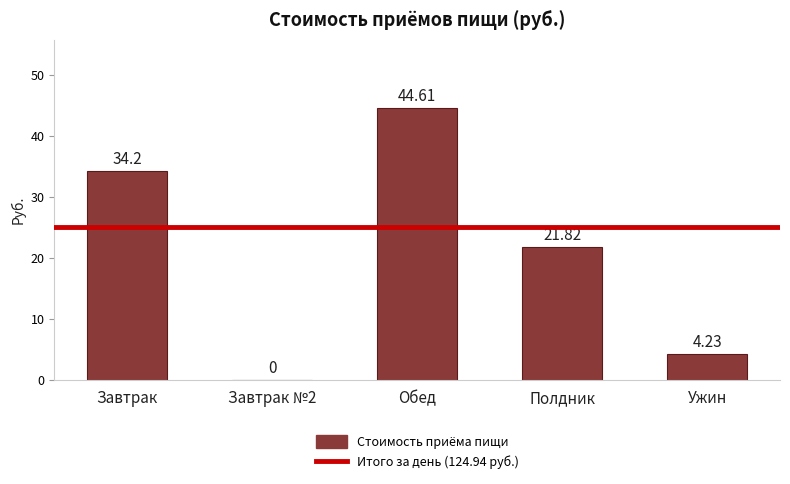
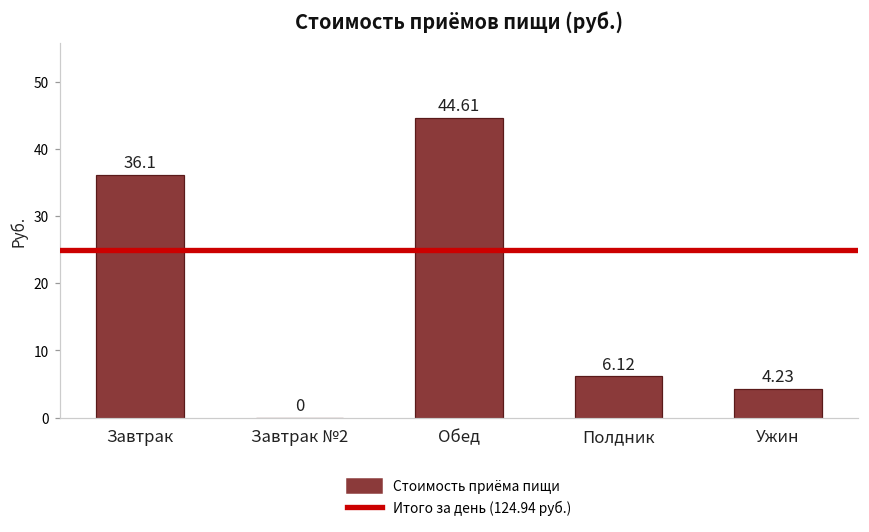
Завтрак: 34.2 -> 36.1
Полдник: 21.82 -> 6.12
